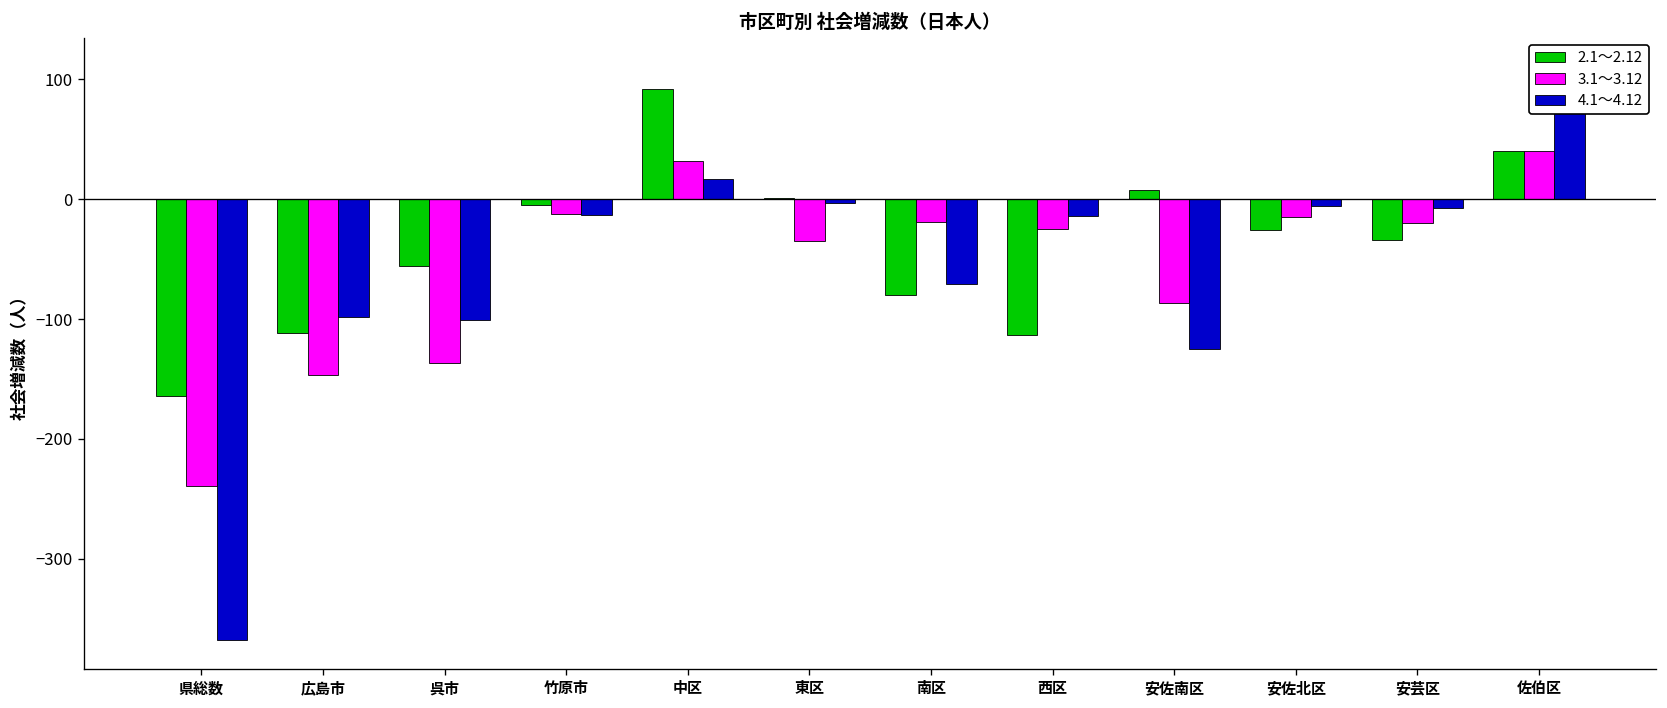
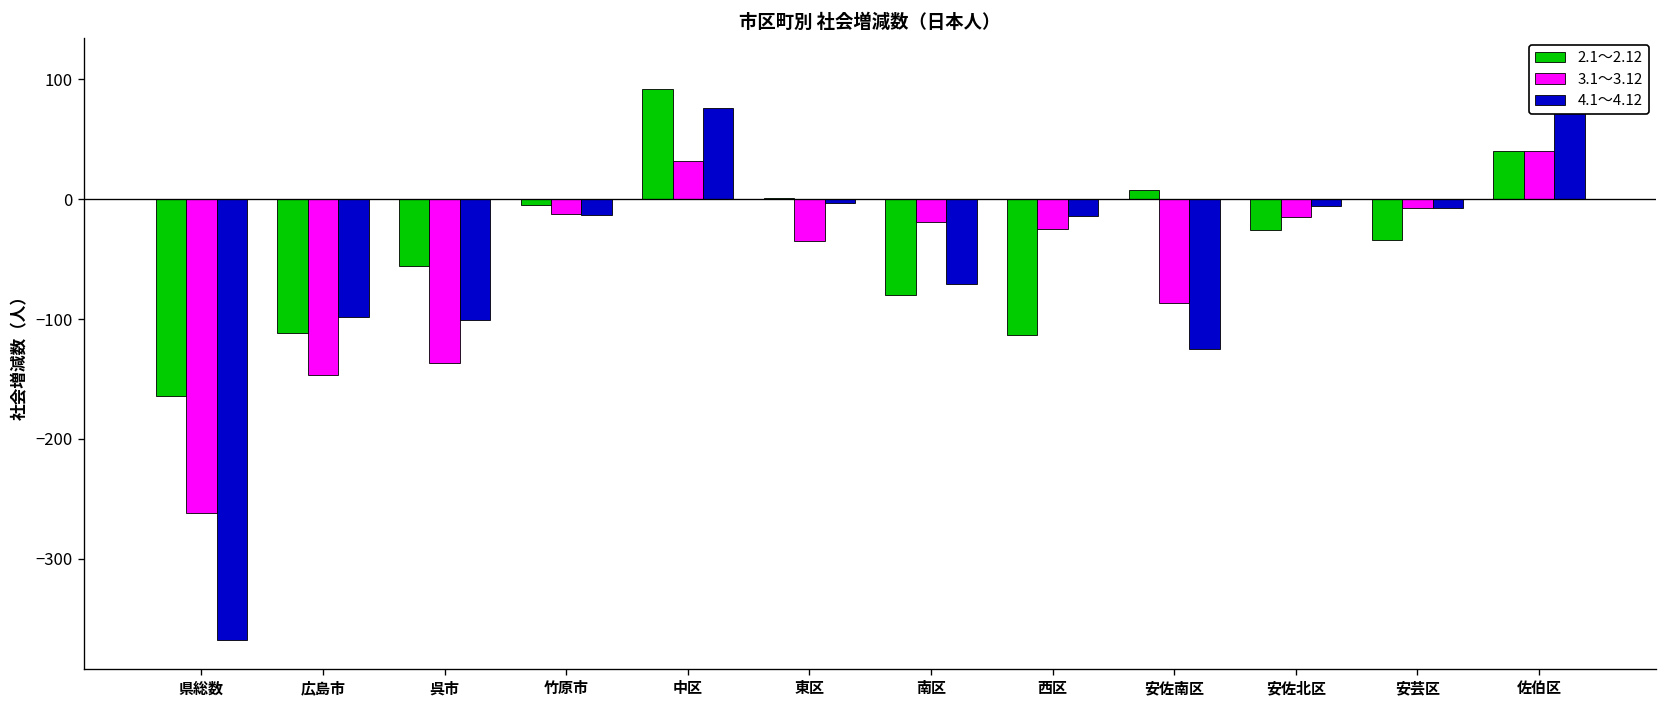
3.1～3.12, 県総数: -240 -> -260
4.1～4.12, 中区: 20 -> 80
3.1～3.12, 安芸区: -20 -> -10
